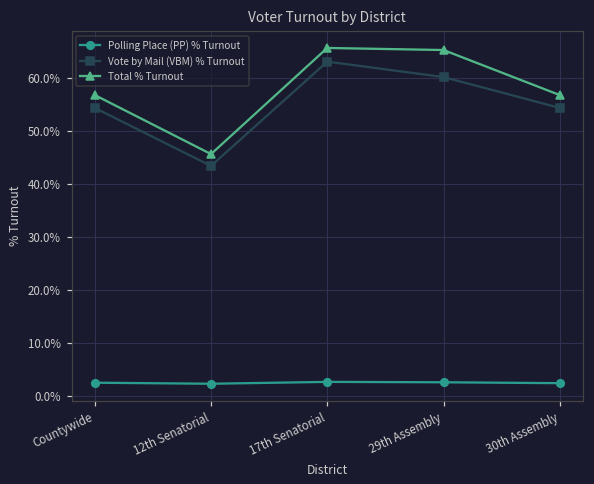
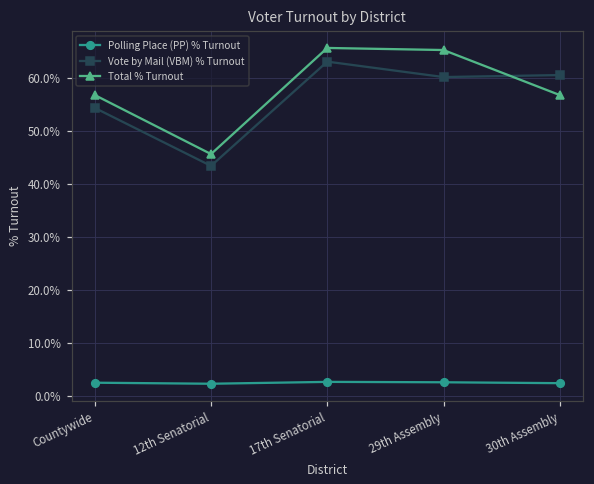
Vote by Mail (VBM) % Turnout, 30th Assembly: 54% -> 61%
